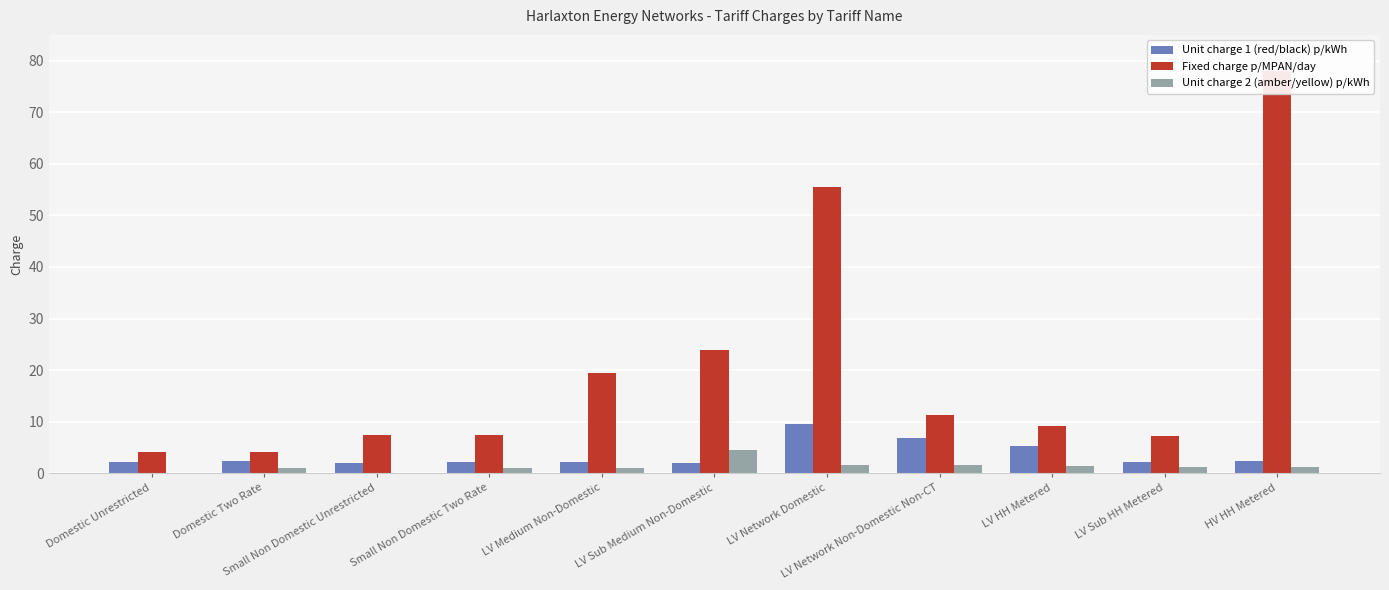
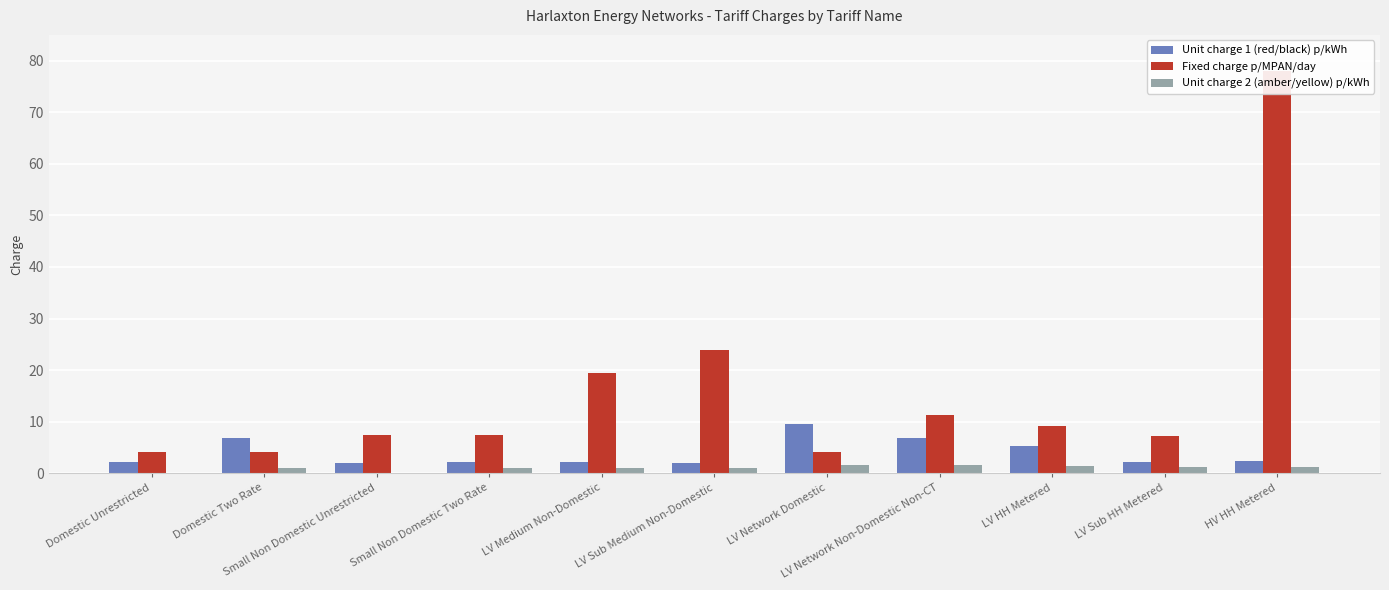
Unit charge 1 (red/black) p/kWh, Domestic Two Rate: 2 -> 7
Unit charge 2 (amber/yellow) p/kWh, LV Sub Medium Non-Domestic: 5 -> 1
Fixed charge p/MPAN/day, LV Network Domestic: 56 -> 4
